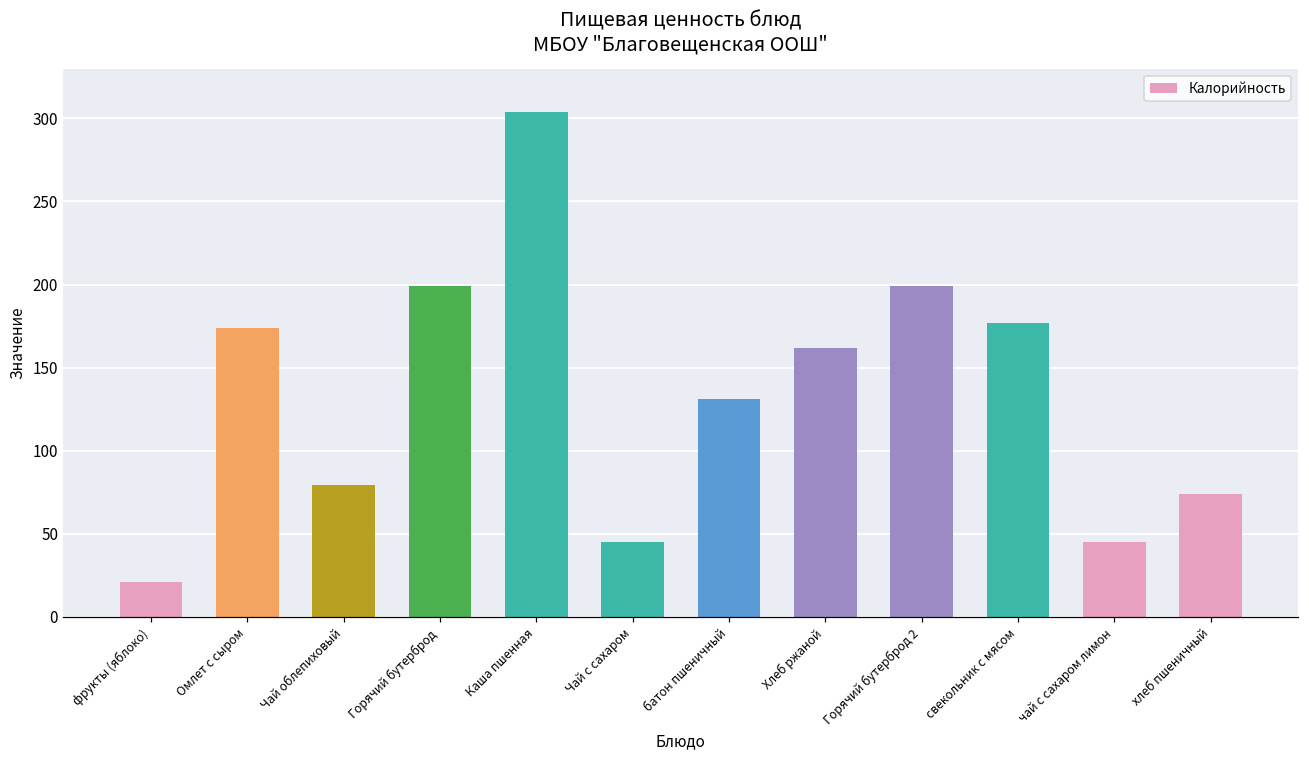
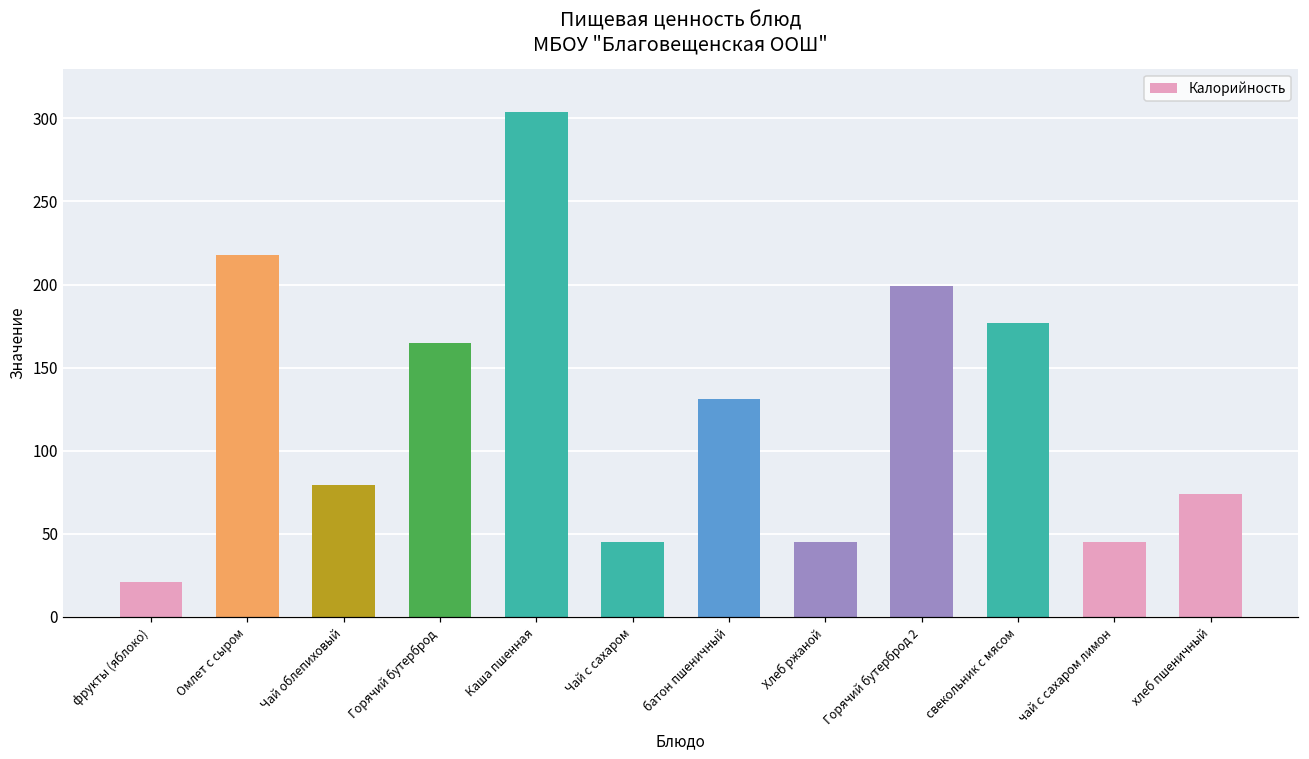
Омлет с сыром: 174 -> 218
Горячий бутерброд: 199 -> 165
Хлеб ржаной: 162 -> 45
